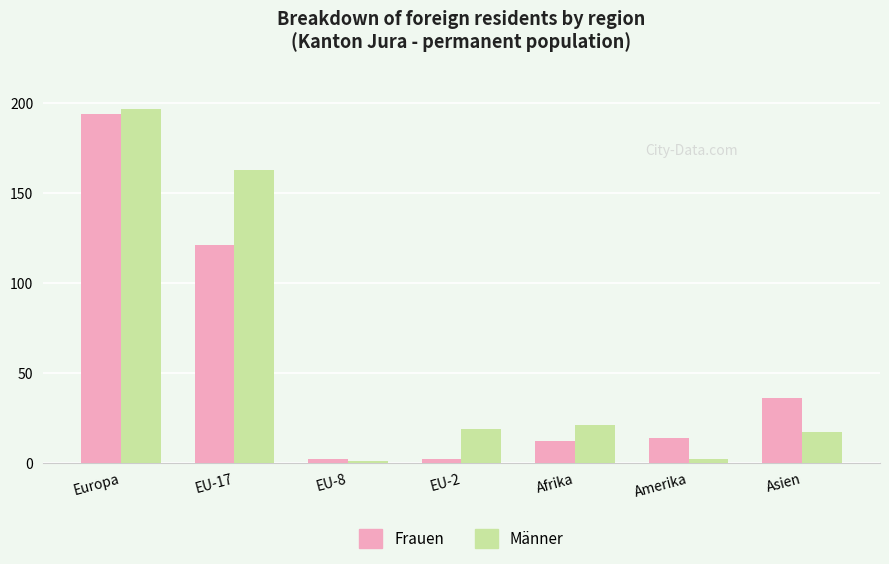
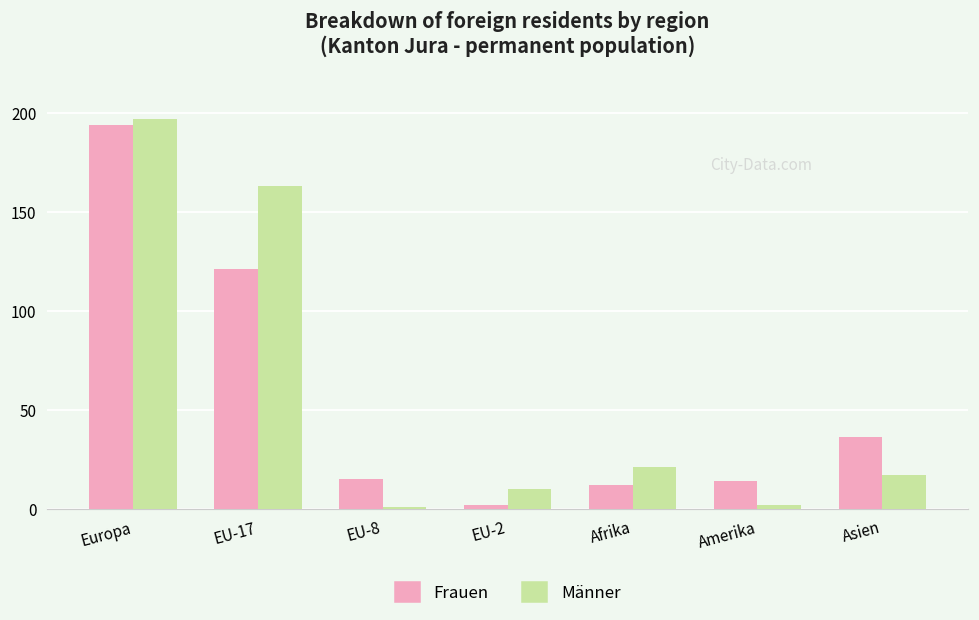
Frauen, EU-8: 2 -> 15
Männer, EU-2: 19 -> 10
